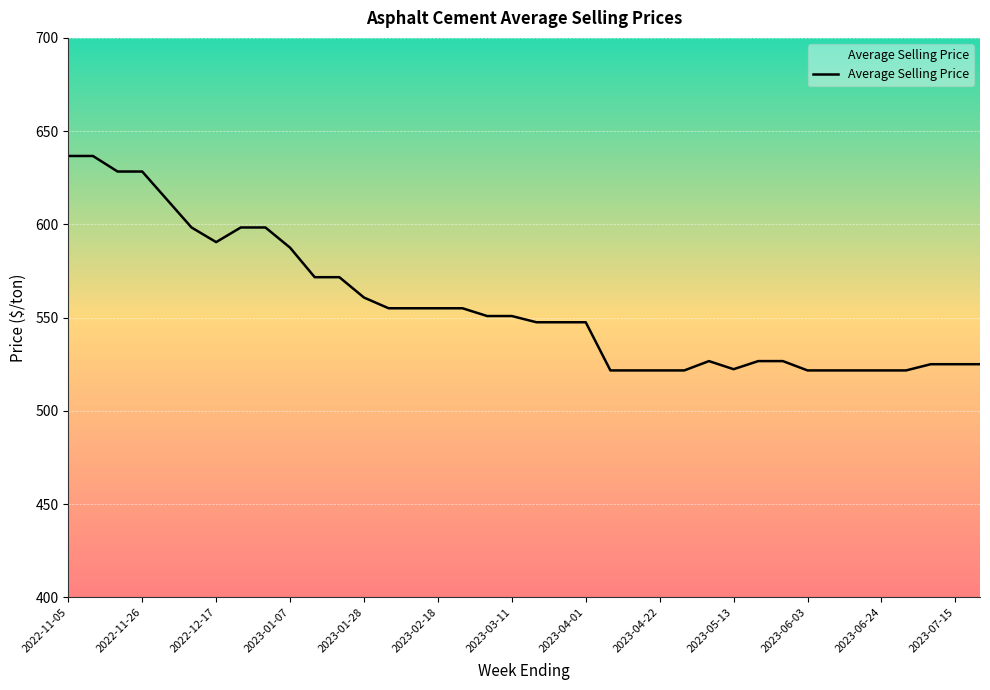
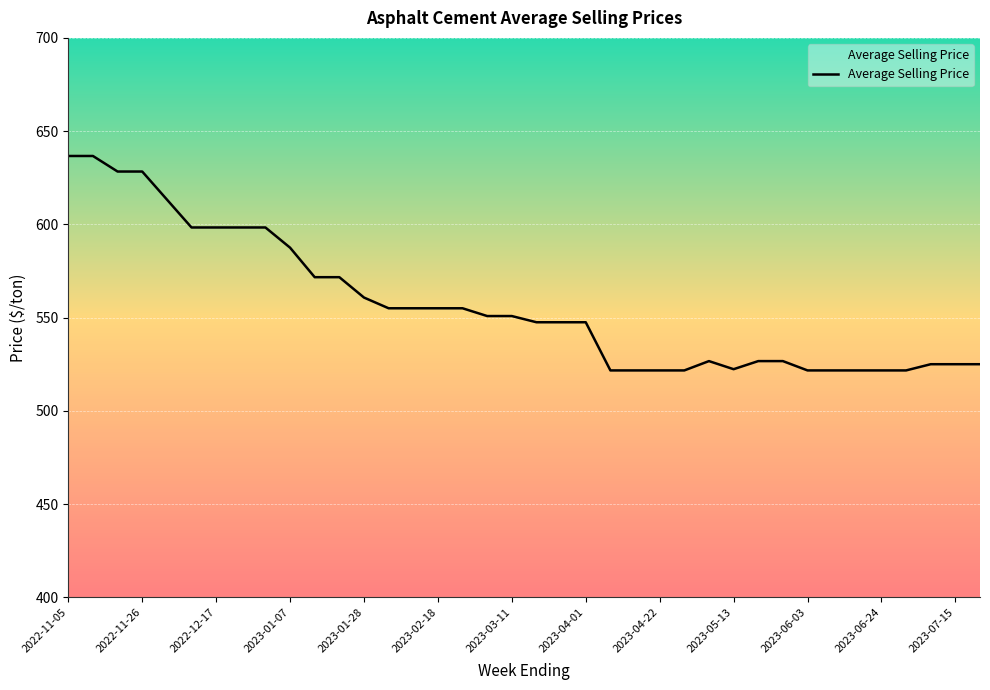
2022-12-17: 590 -> 598
